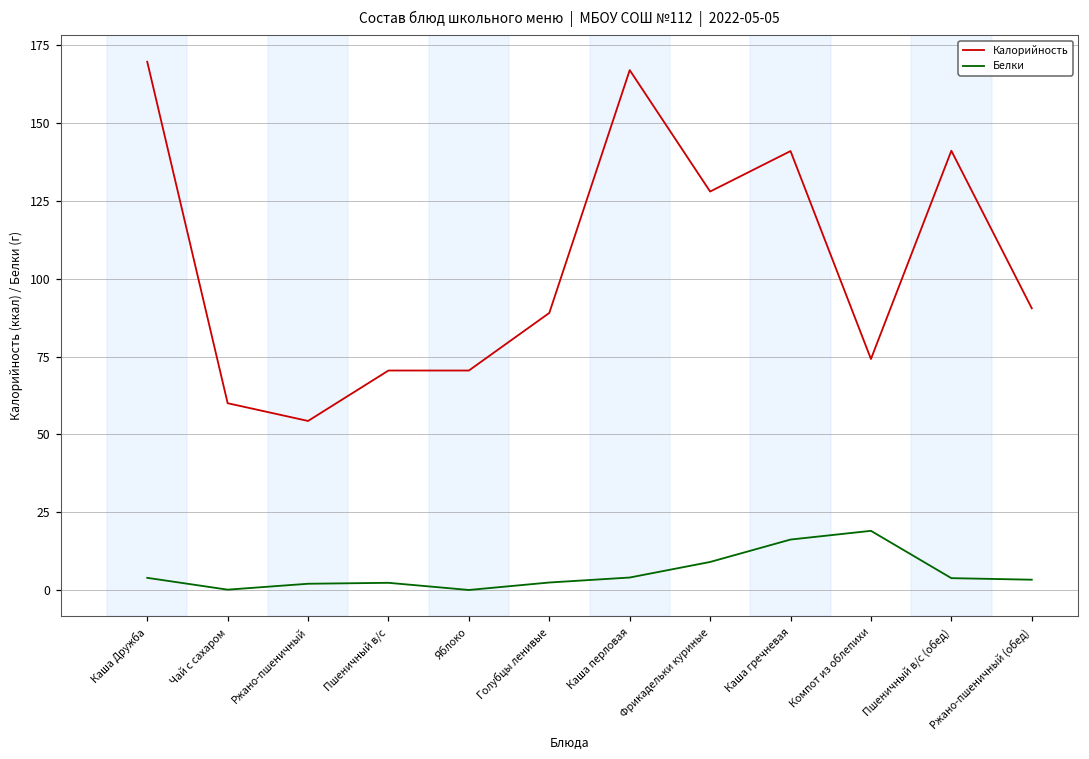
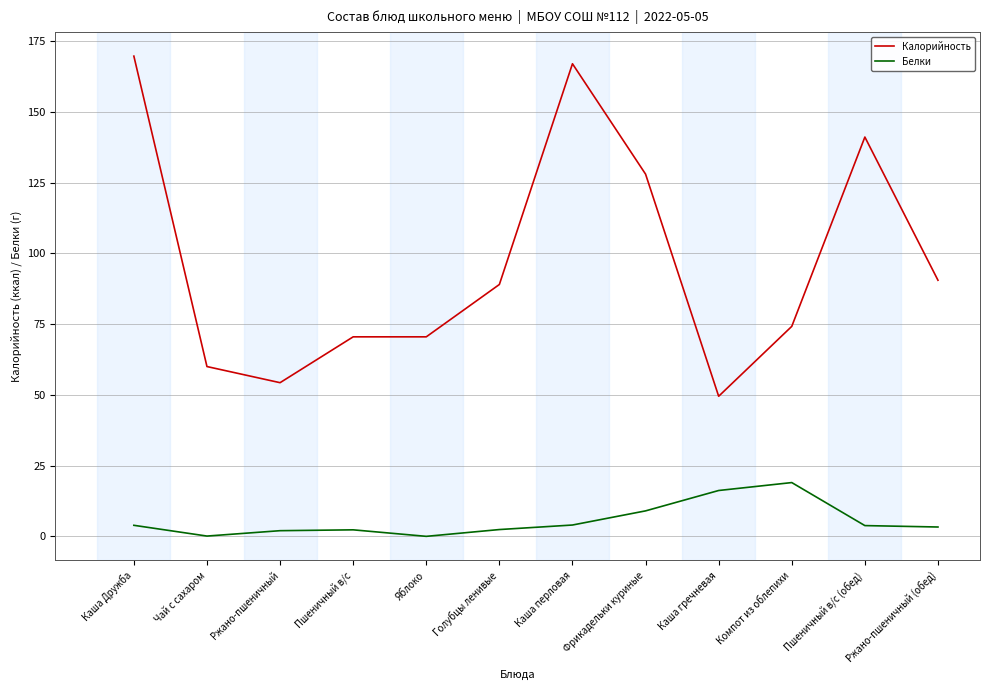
Калорийность, Каша гречневая: 141 -> 50
